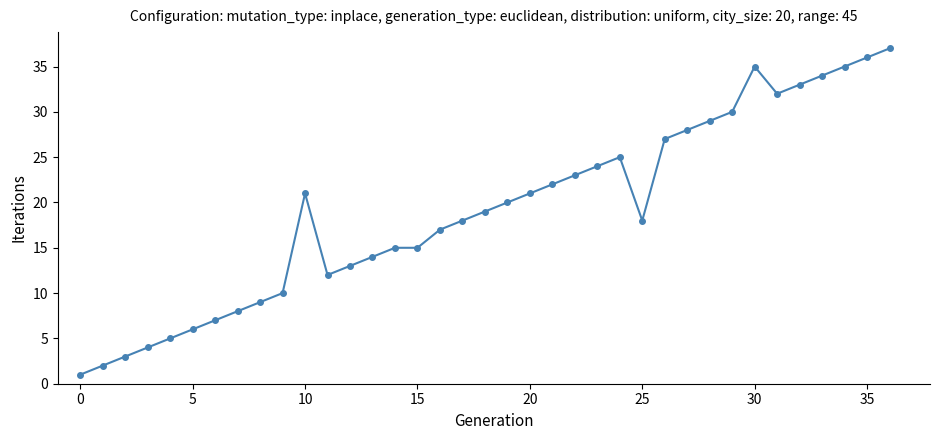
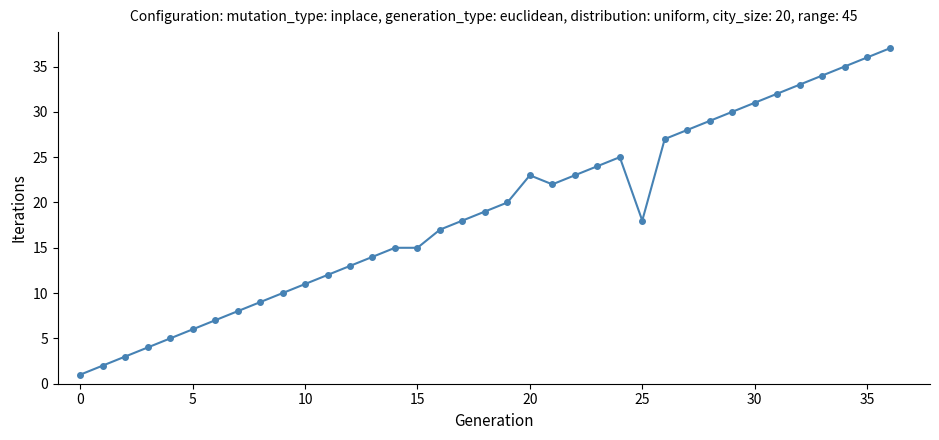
10: 21 -> 11
20: 21 -> 23
30: 35 -> 31
